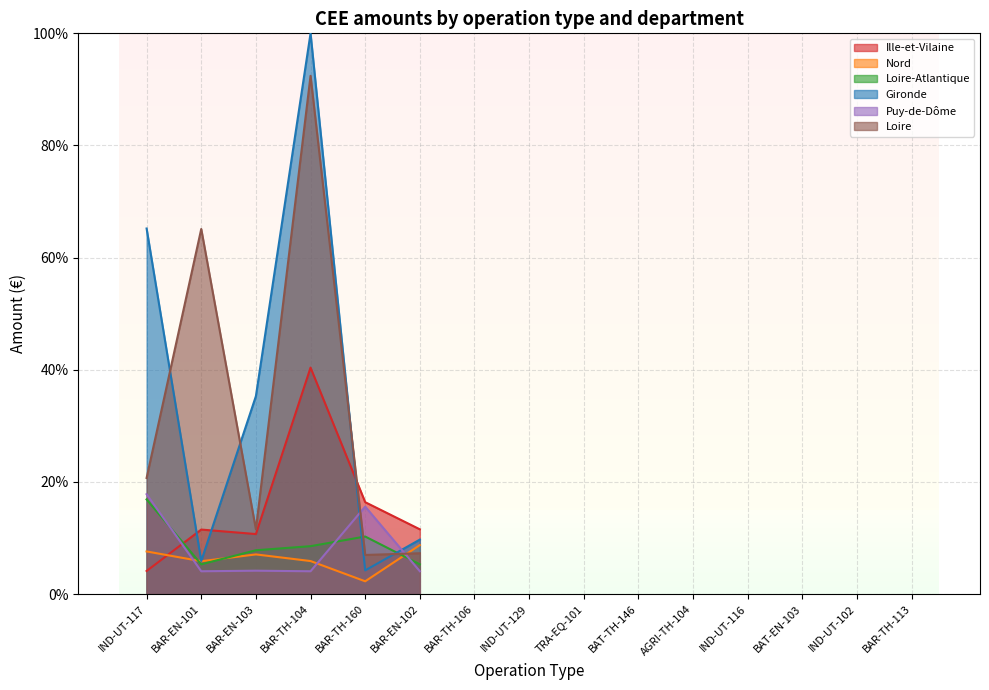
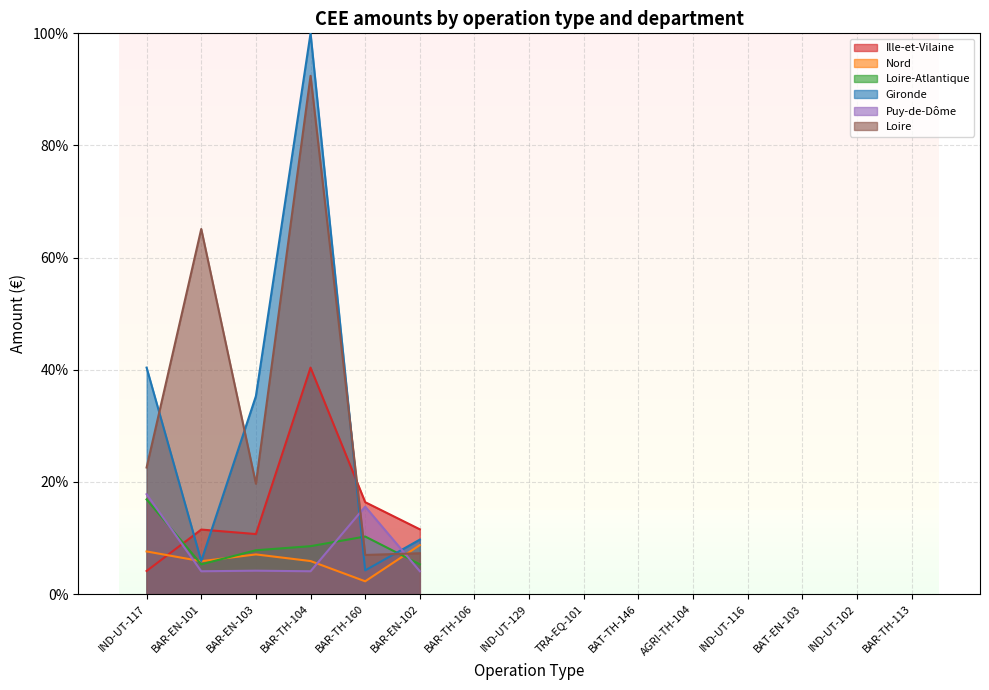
Gironde, IND-UT-117: 65% -> 40%
Loire, IND-UT-117: 21% -> 23%
Loire, BAR-EN-103: 12% -> 20%
